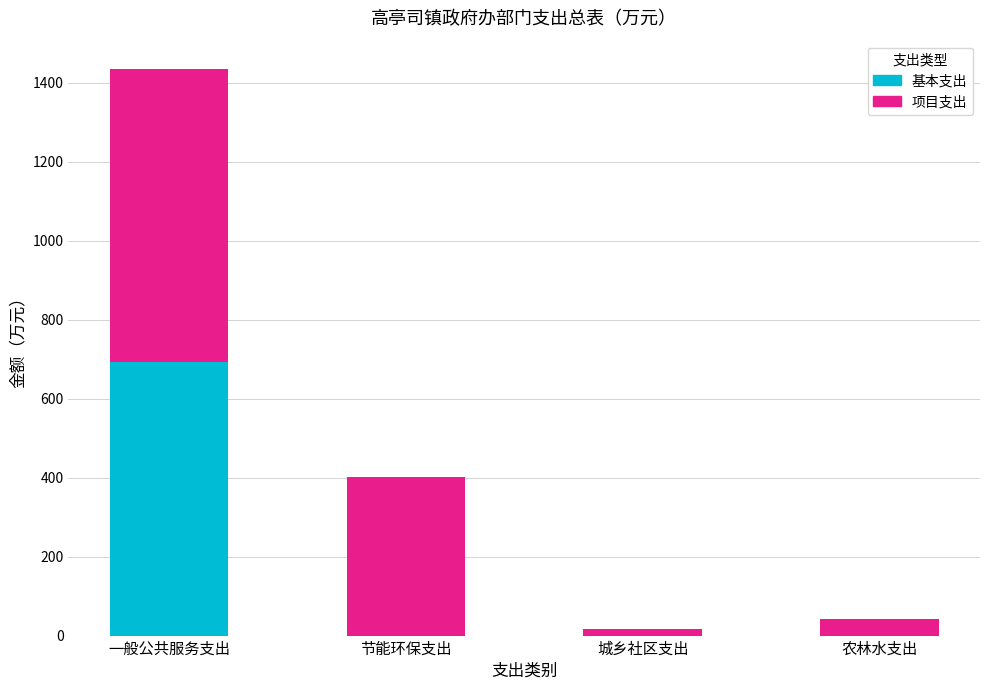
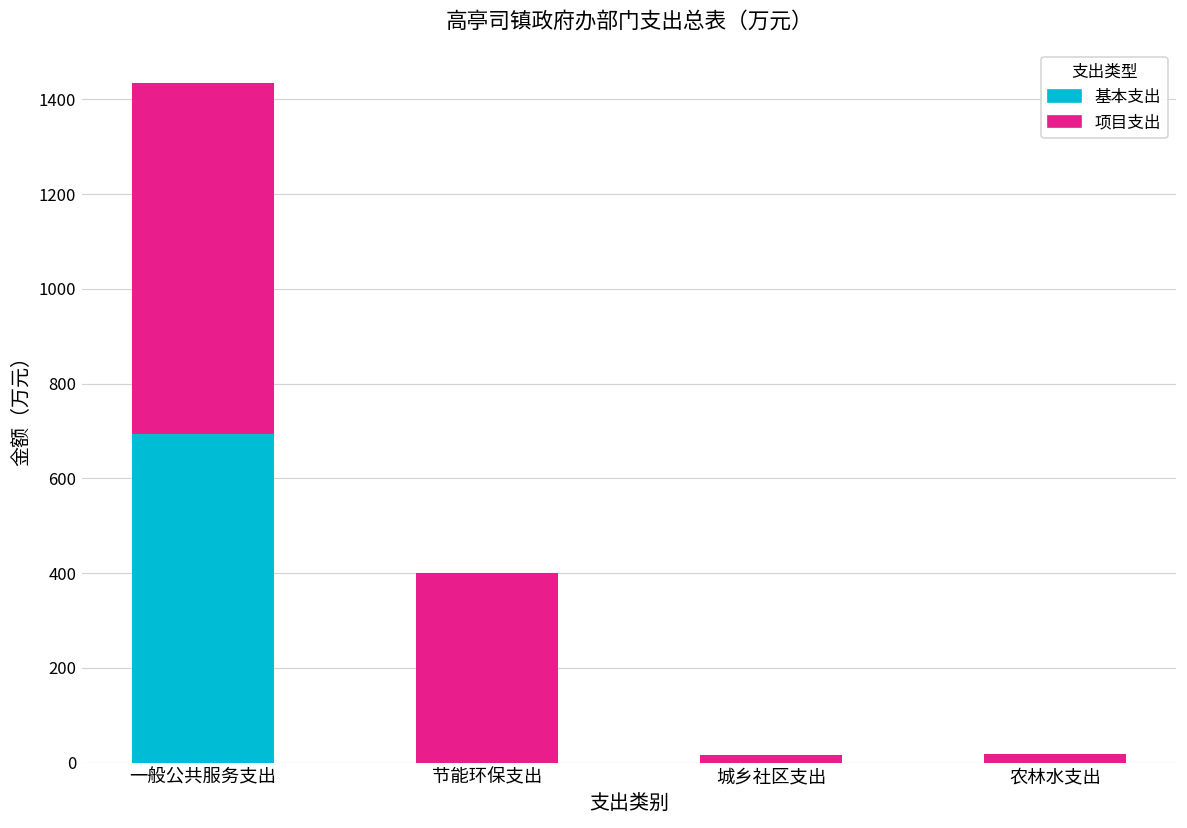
项目支出, 农林水支出: 40 -> 20
